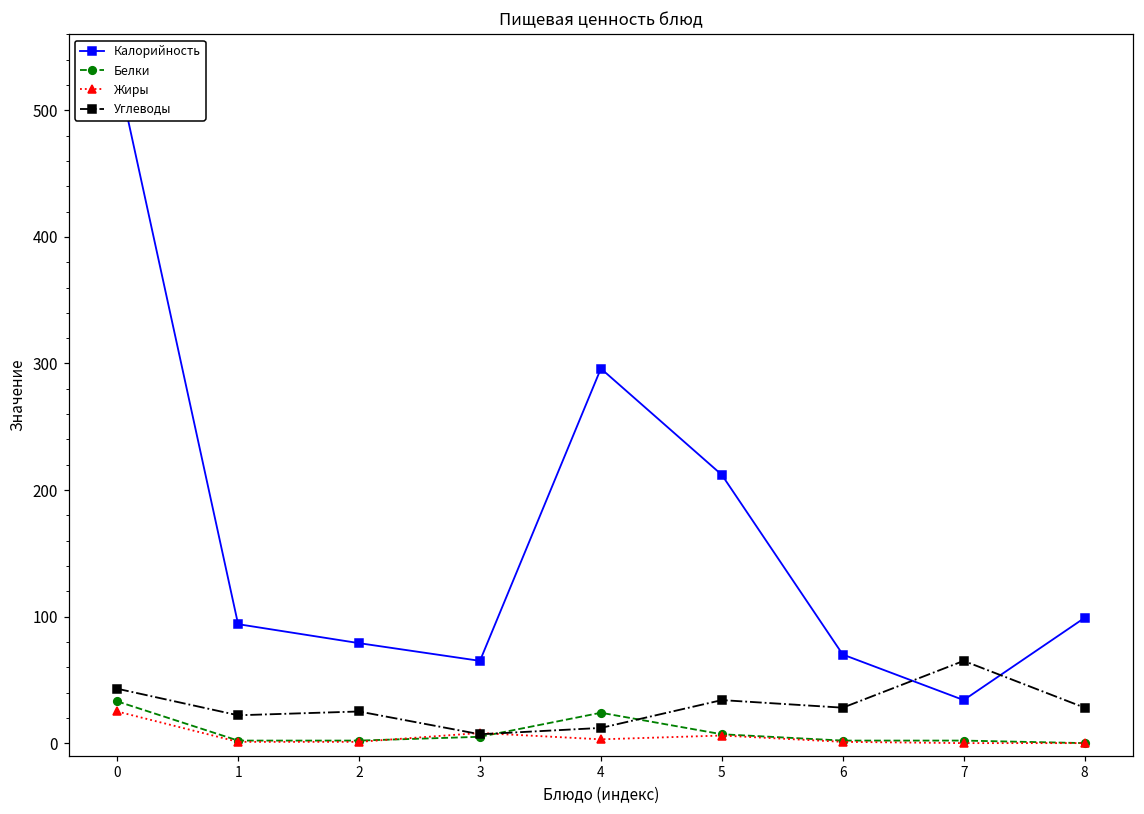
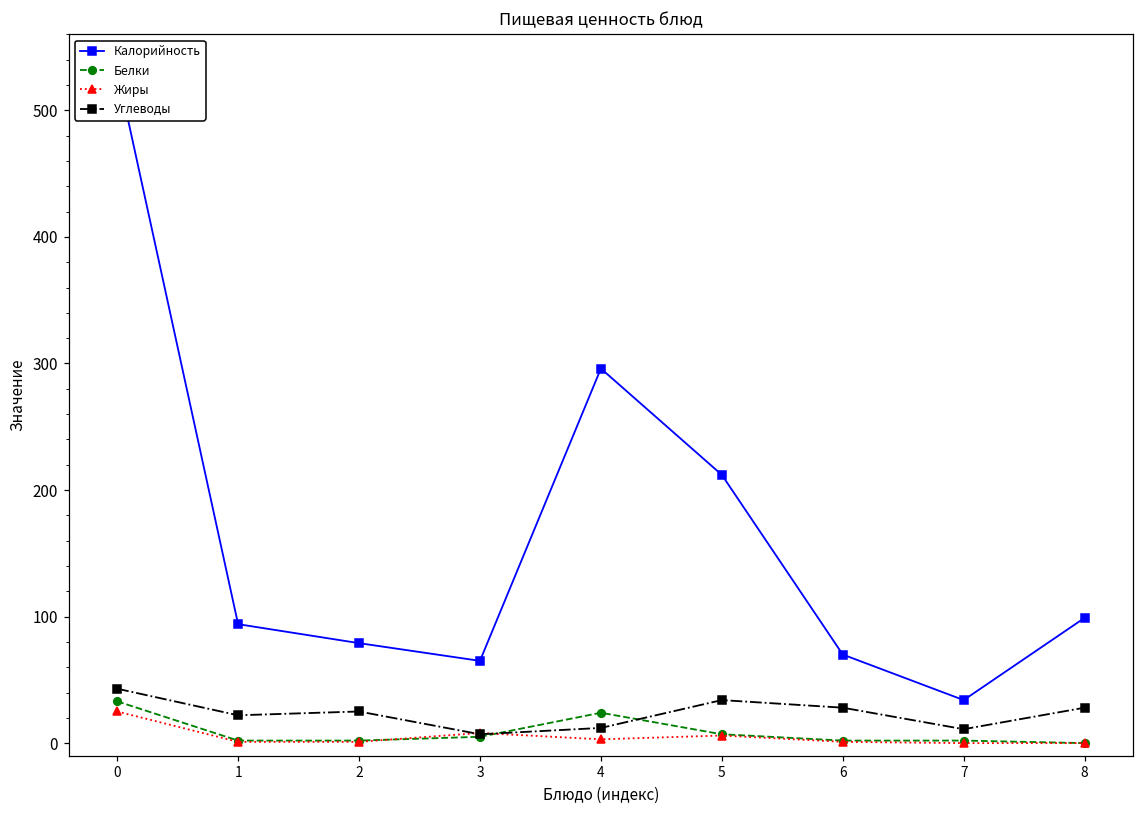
Углеводы, 7: 65 -> 11
